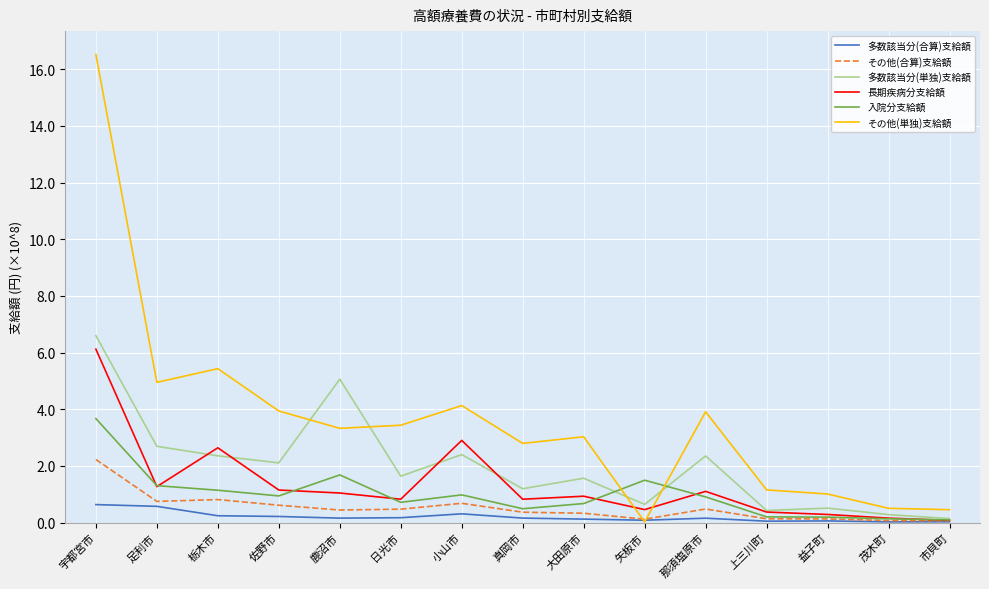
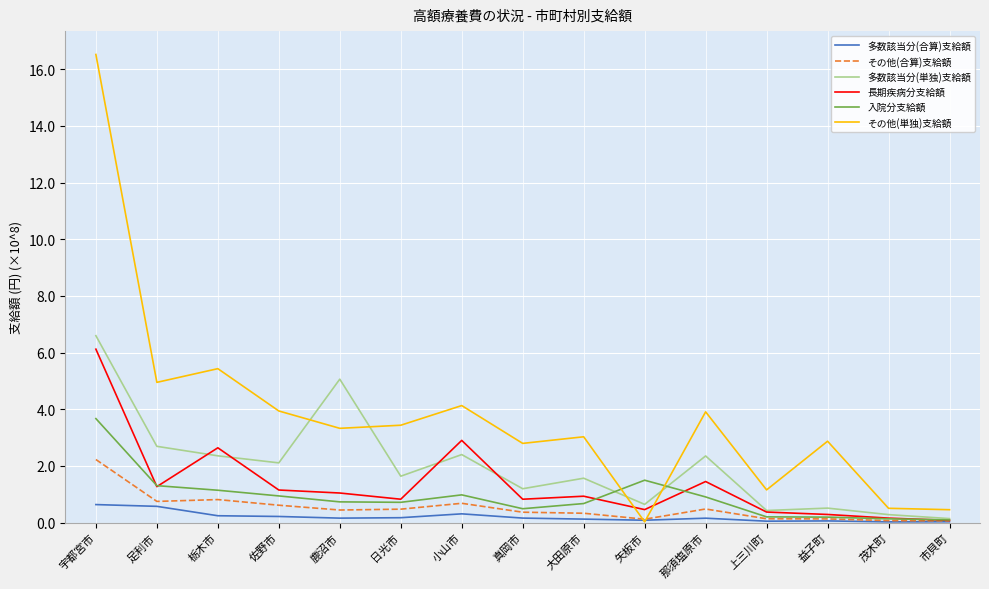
入院分支給額, 鹿沼市: 1.7 -> 0.7
長期疾病分支給額, 那須塩原市: 1.1 -> 1.4
その他(単独)支給額, 益子町: 1.0 -> 2.9
